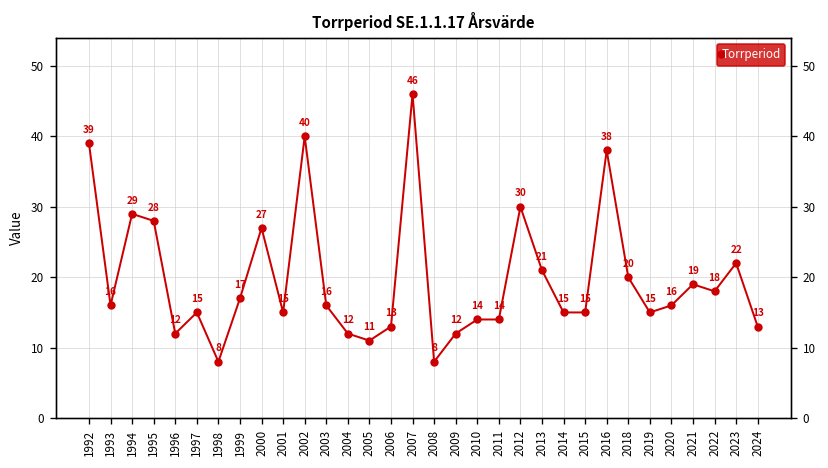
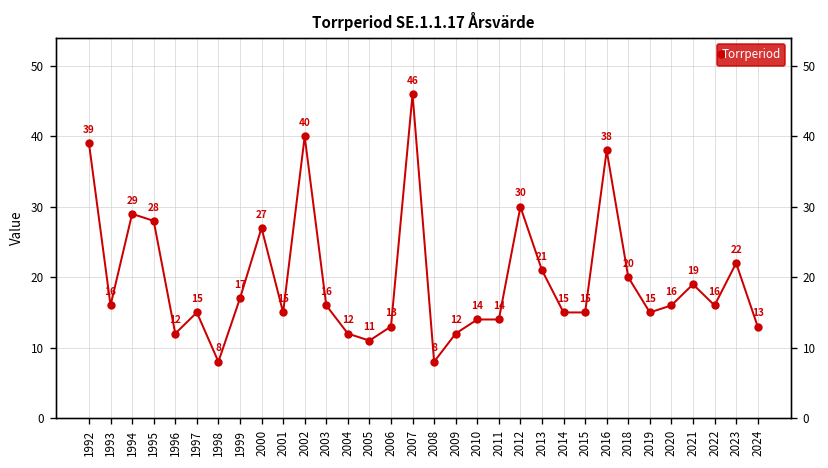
2022: 18 -> 16
